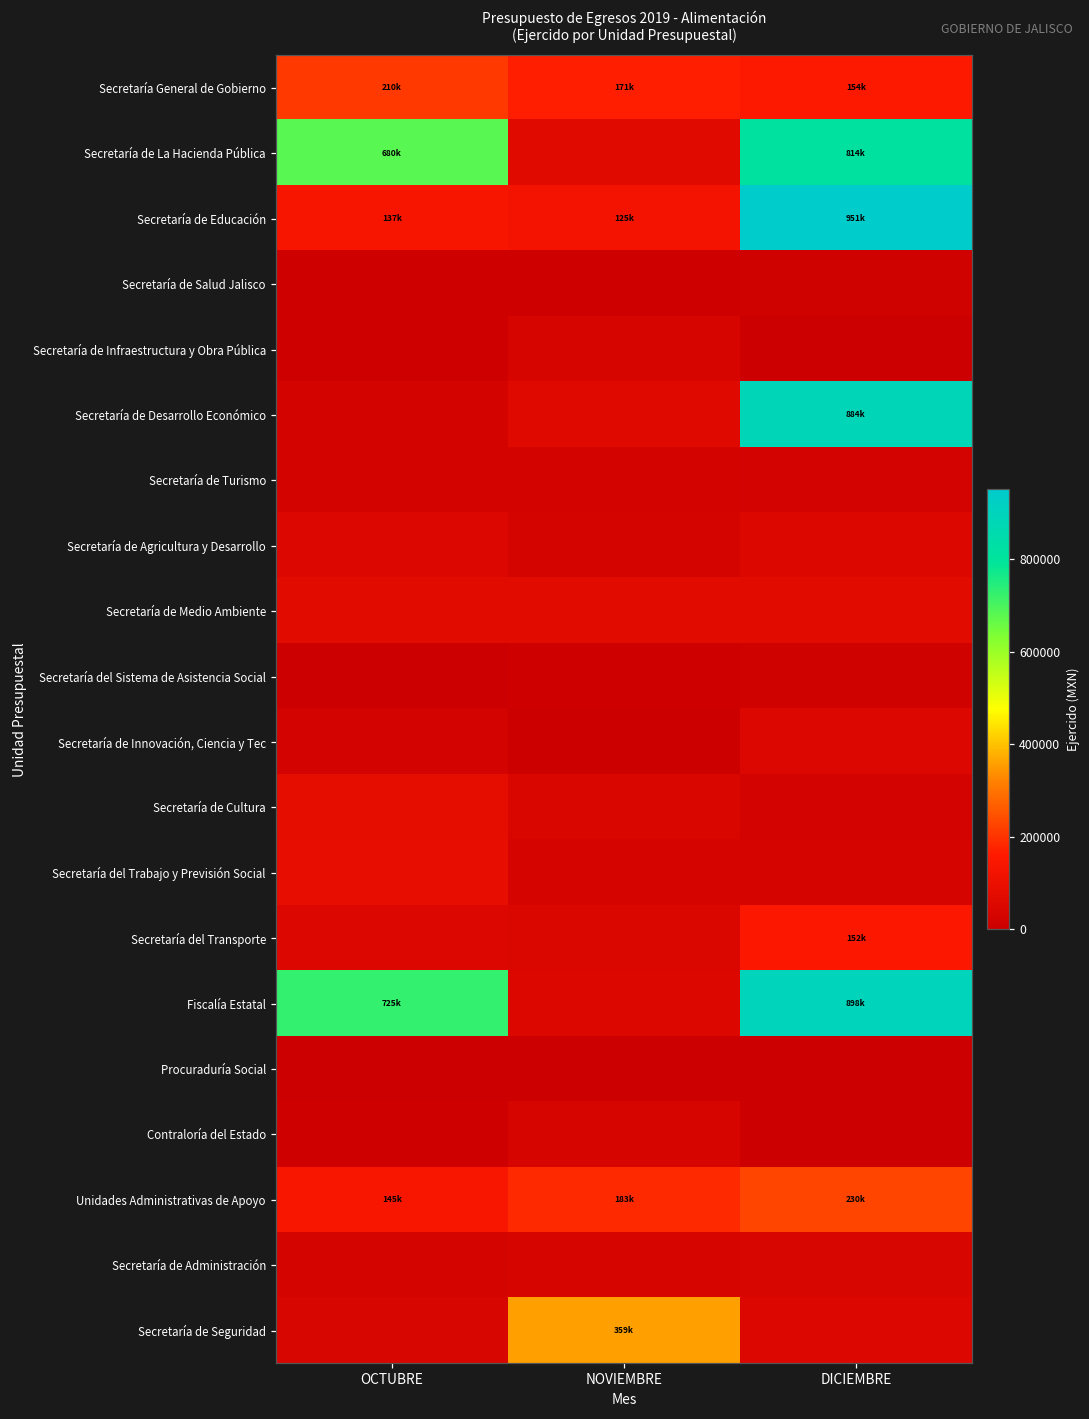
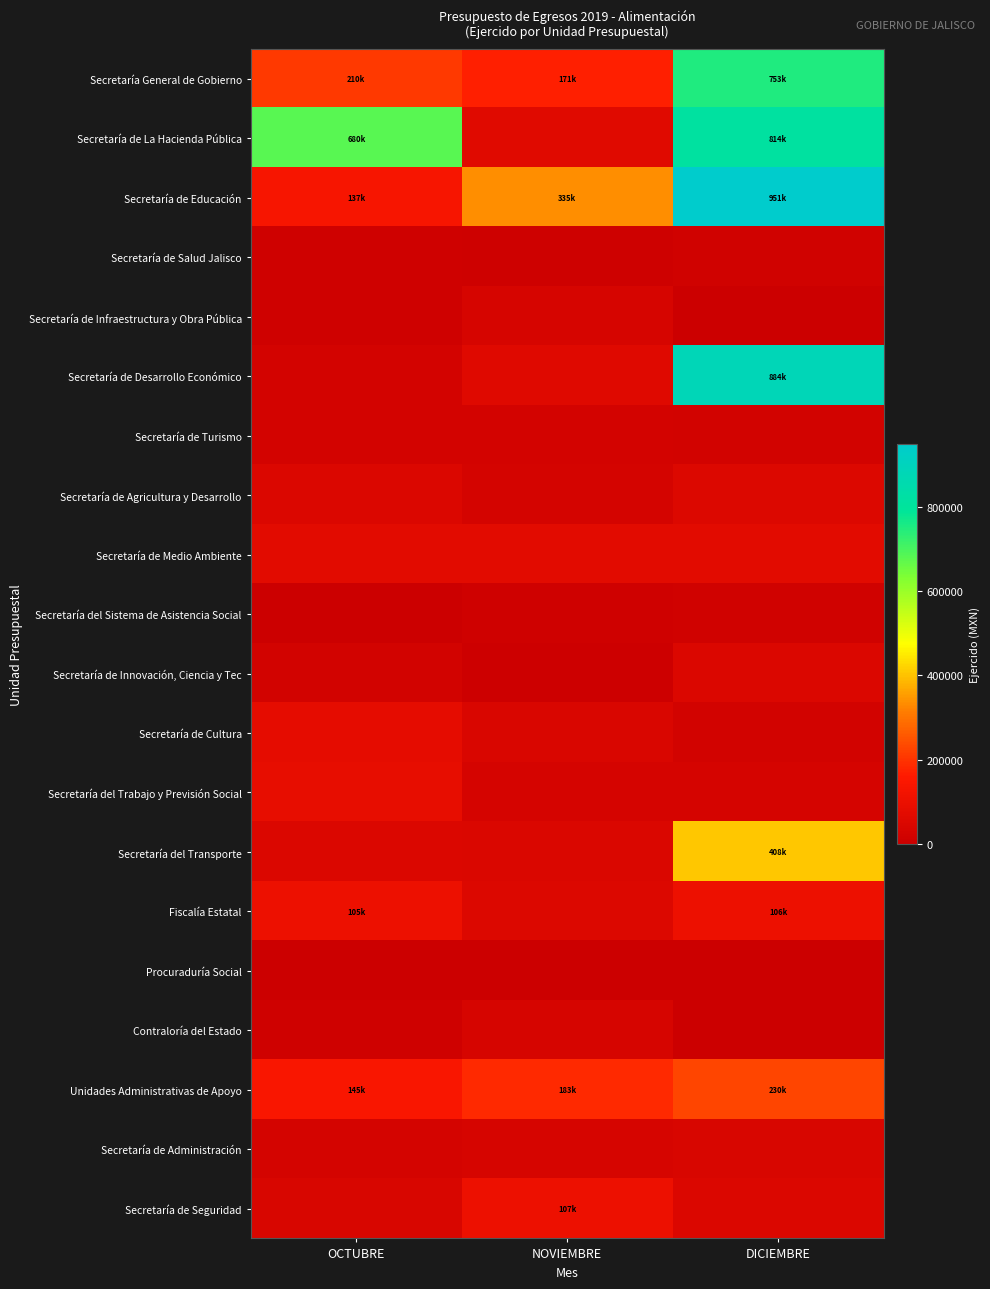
Secretaría General de Gobierno, DICIEMBRE: 154k -> 753k
Secretaría de Educación, NOVIEMBRE: 125k -> 335k
Secretaría del Transporte, DICIEMBRE: 152k -> 408k
Fiscalía Estatal, OCTUBRE: 725k -> 105k
Fiscalía Estatal, DICIEMBRE: 898k -> 106k
Secretaría de Seguridad, NOVIEMBRE: 359k -> 107k
